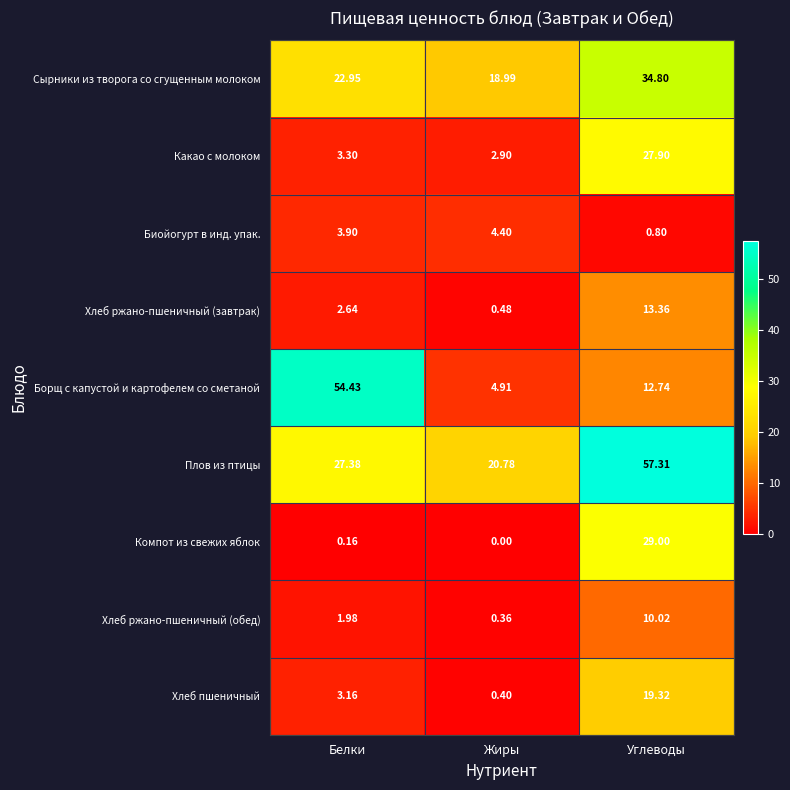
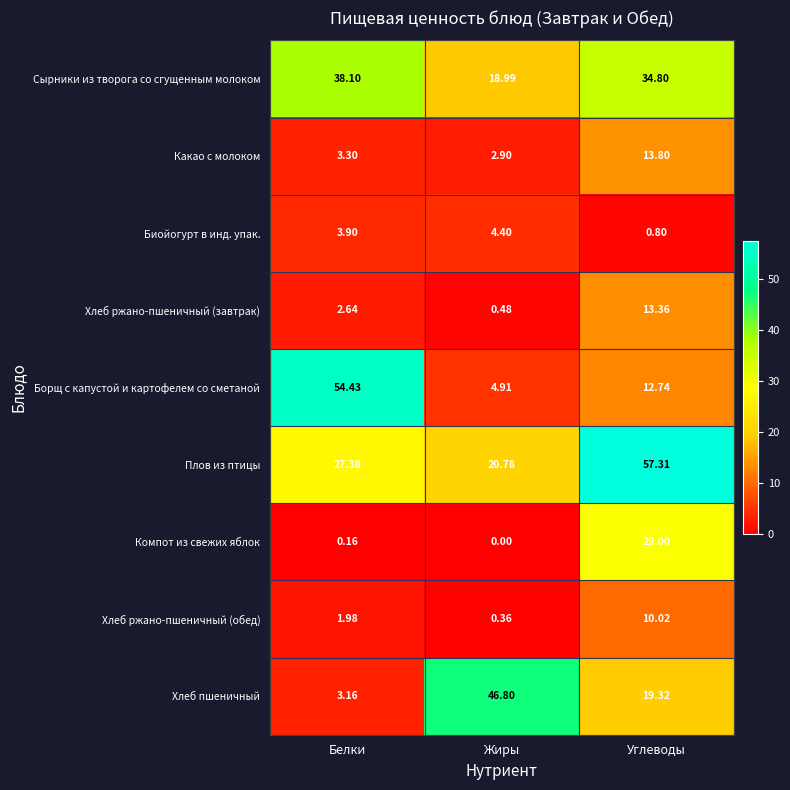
Сырники из творога со сгущенным молоком, Белки: 22.95 -> 38.10
Какао с молоком, Углеводы: 27.90 -> 13.80
Хлеб пшеничный, Жиры: 0.40 -> 46.80
